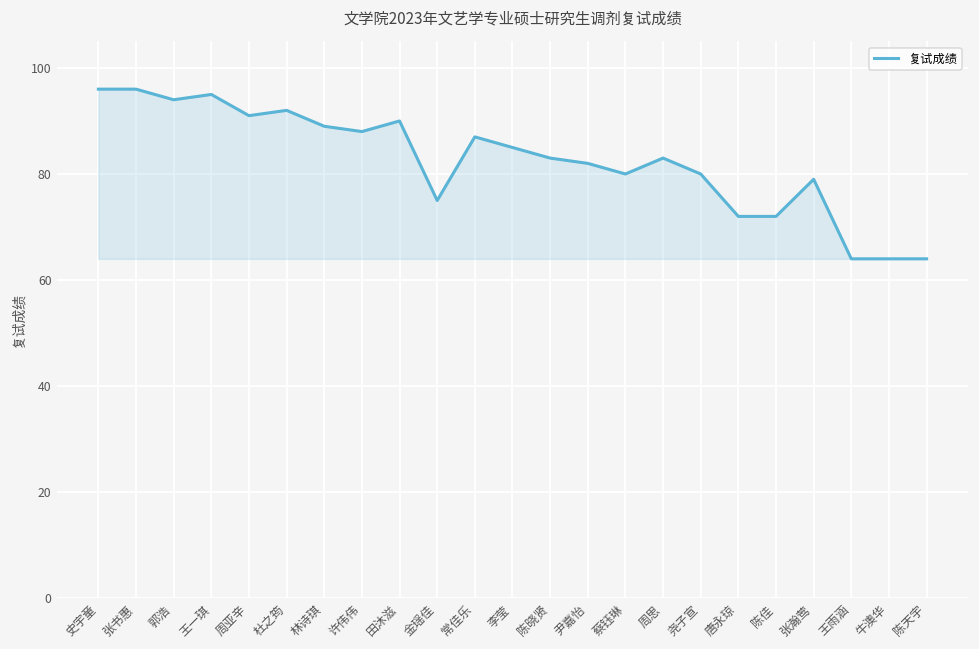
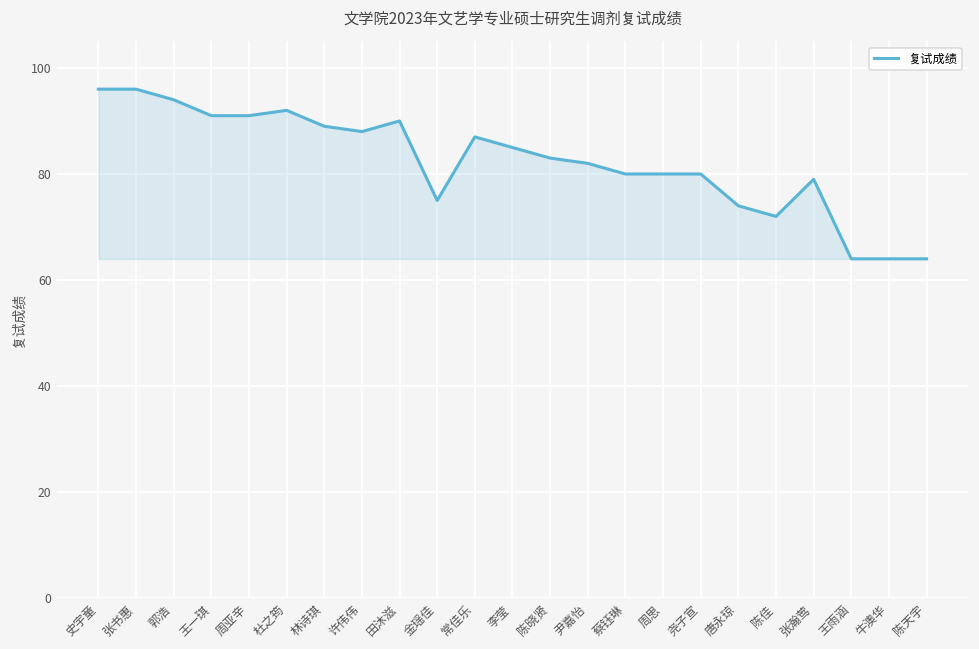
王一琪: 95 -> 91
周思: 83 -> 80
唐永琼: 72 -> 74
